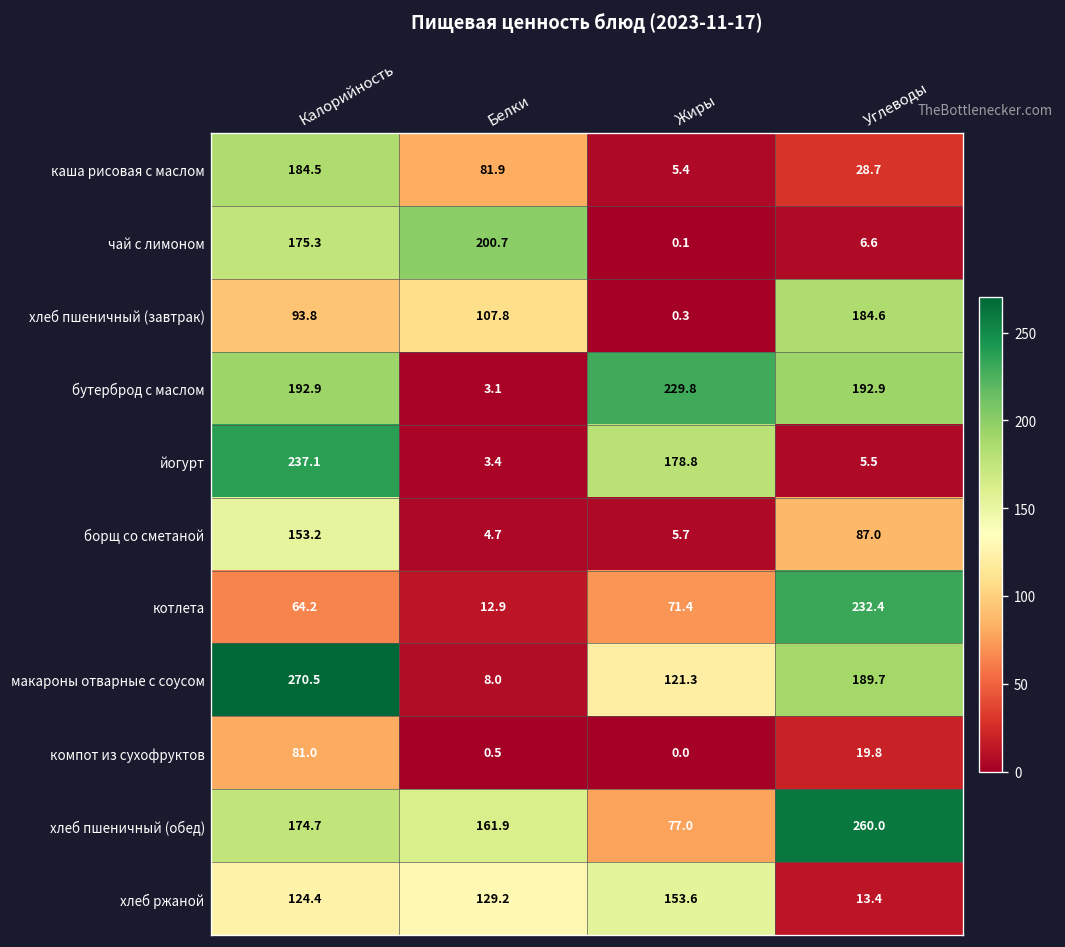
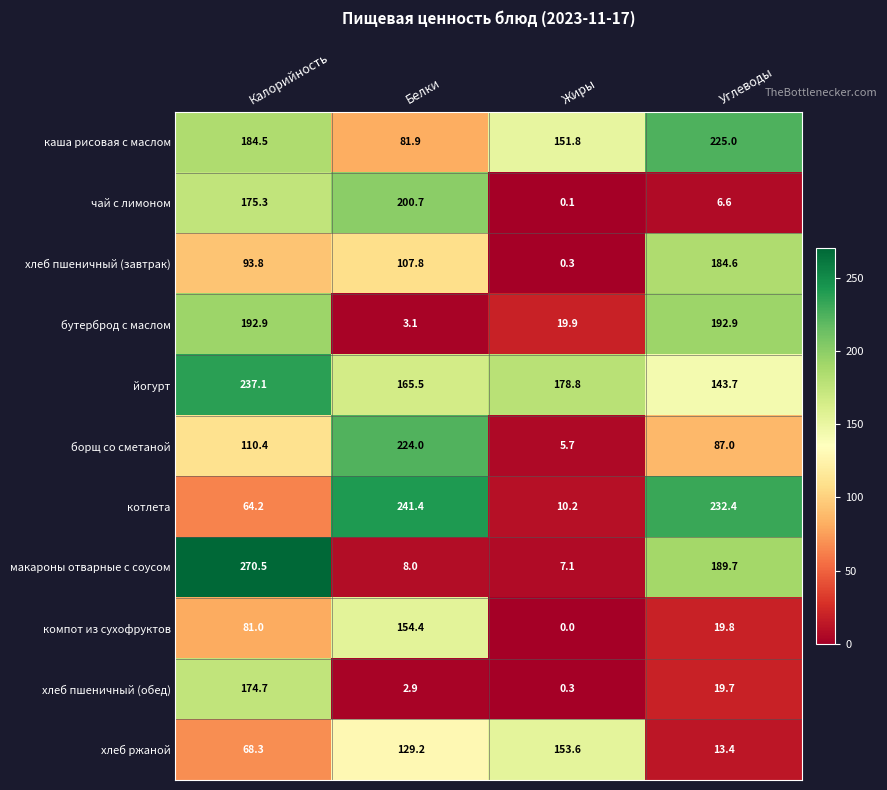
каша рисовая с маслом, Жиры: 5.4 -> 151.8
каша рисовая с маслом, Углеводы: 28.7 -> 225.0
бутерброд с маслом, Жиры: 229.8 -> 19.9
йогурт, Белки: 3.4 -> 165.5
йогурт, Углеводы: 5.5 -> 143.7
борщ со сметаной, Калорийность: 153.2 -> 110.4
борщ со сметаной, Белки: 4.7 -> 224.0
котлета, Белки: 12.9 -> 241.4
котлета, Жиры: 71.4 -> 10.2
макароны отварные с соусом, Жиры: 121.3 -> 7.1
компот из сухофруктов, Белки: 0.5 -> 154.4
хлеб пшеничный (обед), Белки: 161.9 -> 2.9
хлеб пшеничный (обед), Жиры: 77.0 -> 0.3
хлеб пшеничный (обед), Углеводы: 260.0 -> 19.7
хлеб ржаной, Калорийность: 124.4 -> 68.3
